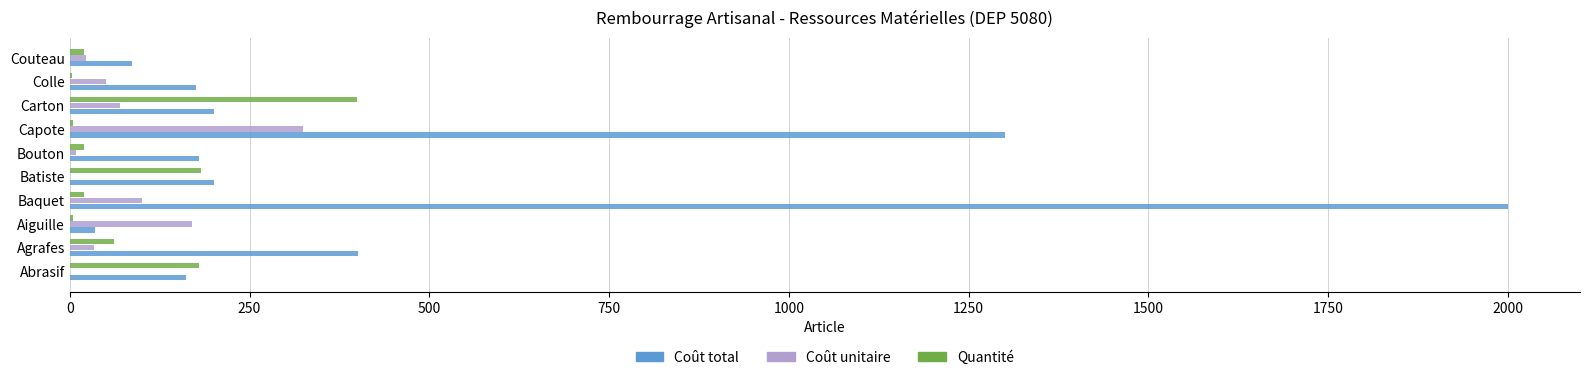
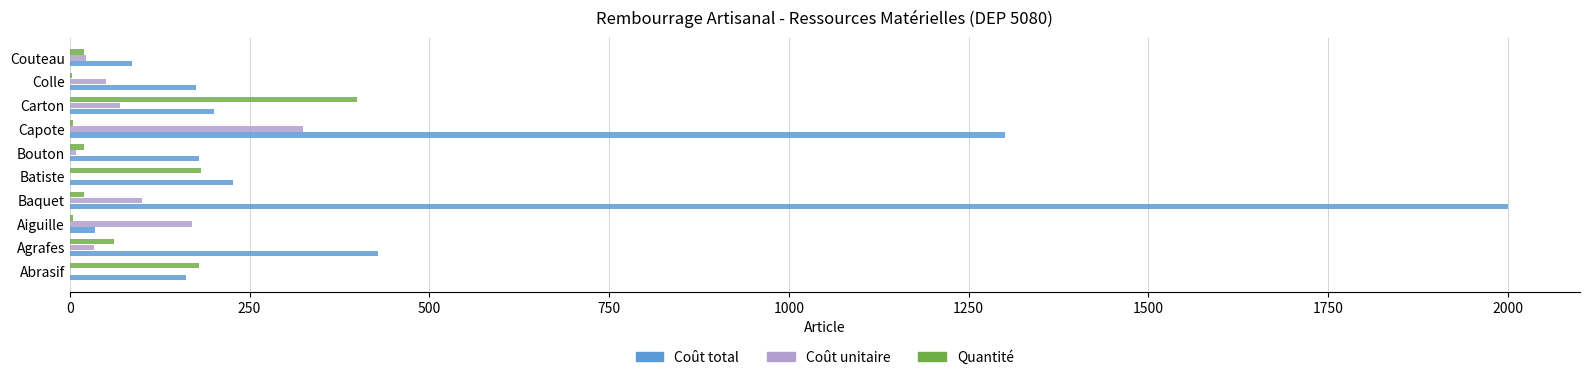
Coût total, Batiste: 200 -> 230
Coût total, Agrafes: 400 -> 430
